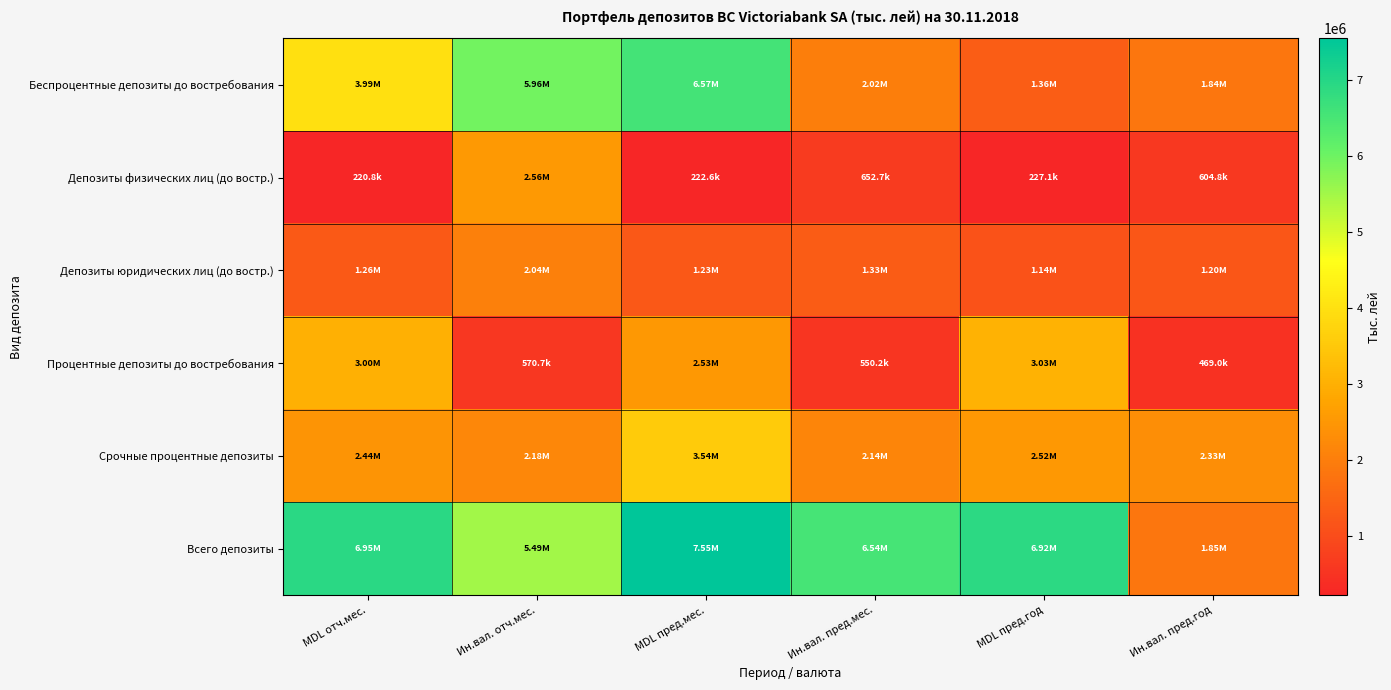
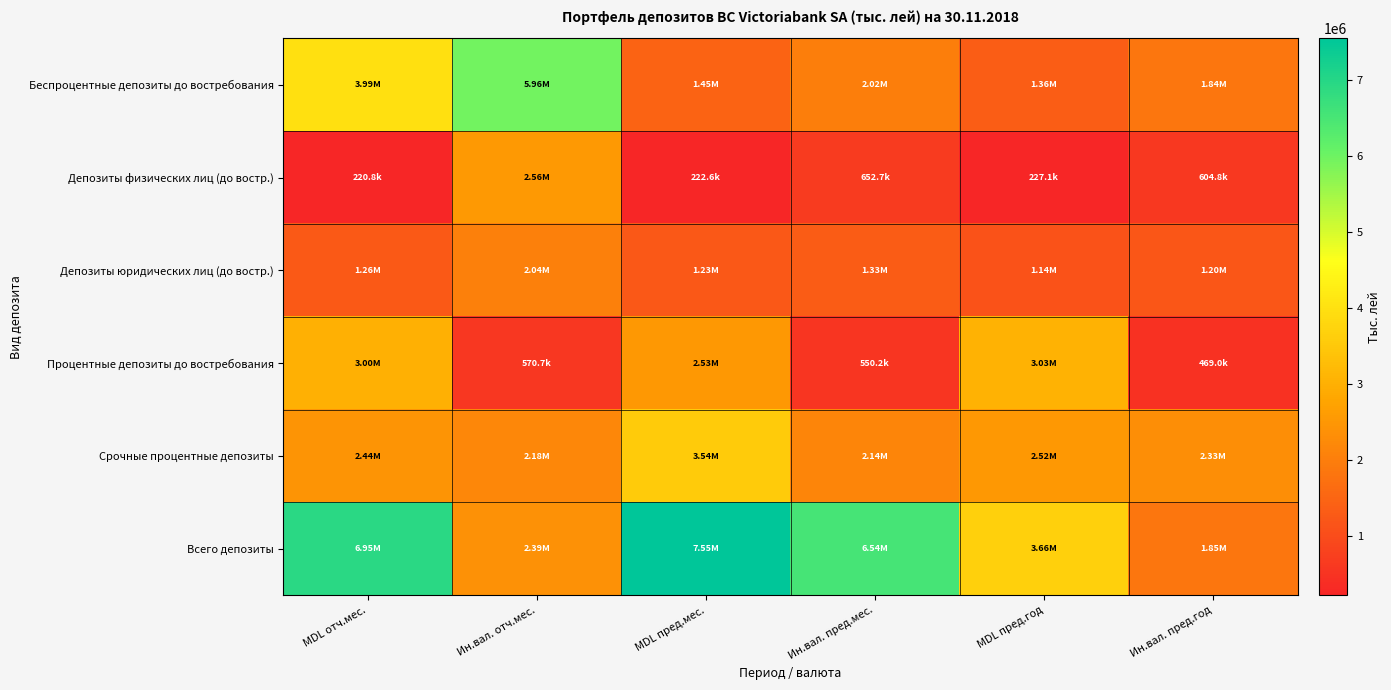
Беспроцентные депозиты до востребования, MDL пред.мес.: 6.57M -> 1.45M
Всего депозиты, Ин.вал. отч.мес.: 5.49M -> 2.39M
Всего депозиты, MDL пред.год: 6.92M -> 3.66M
